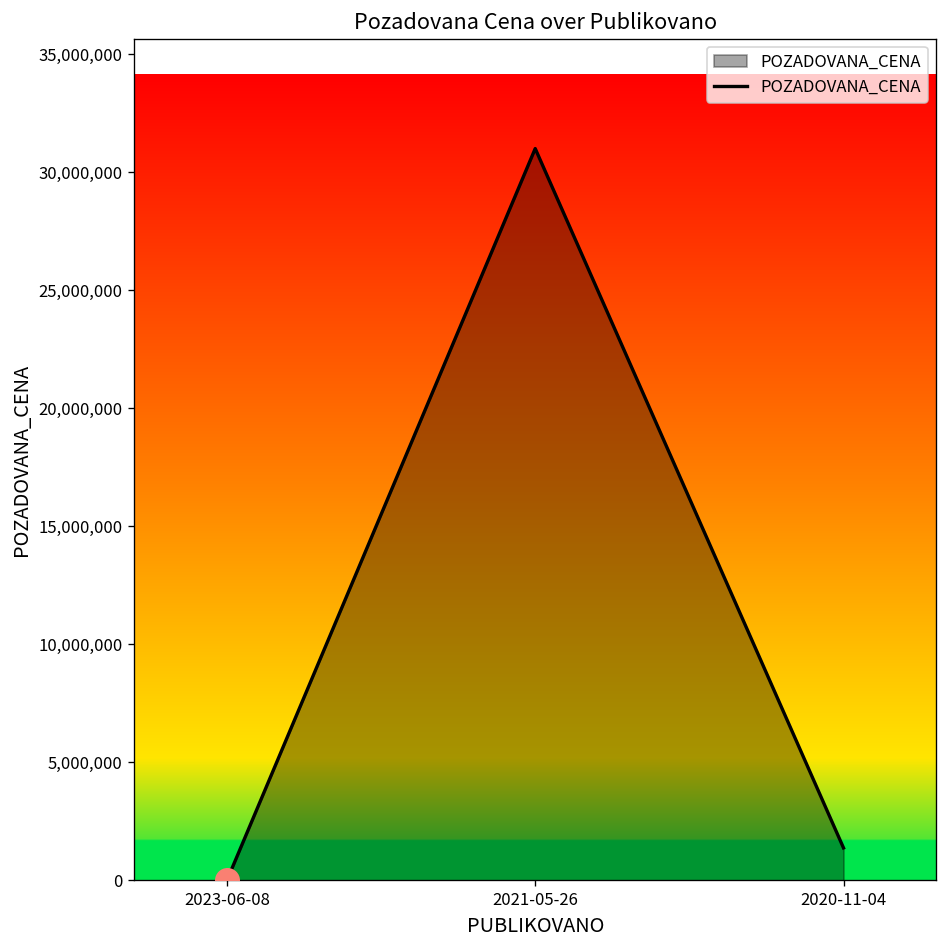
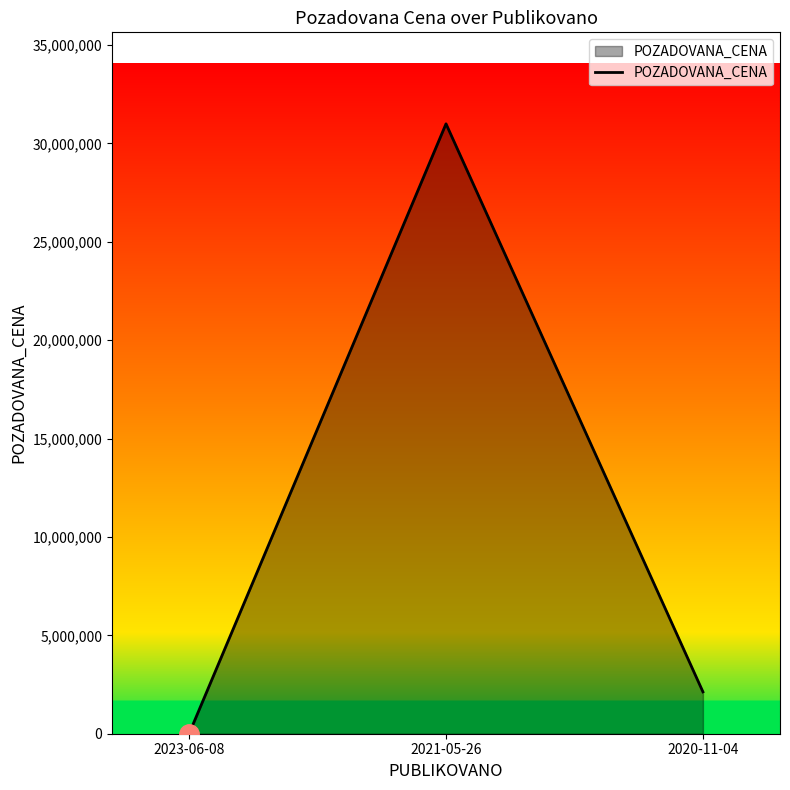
POZADOVANA_CENA, 2020-11-04: 1,400,000 -> 2,100,000
